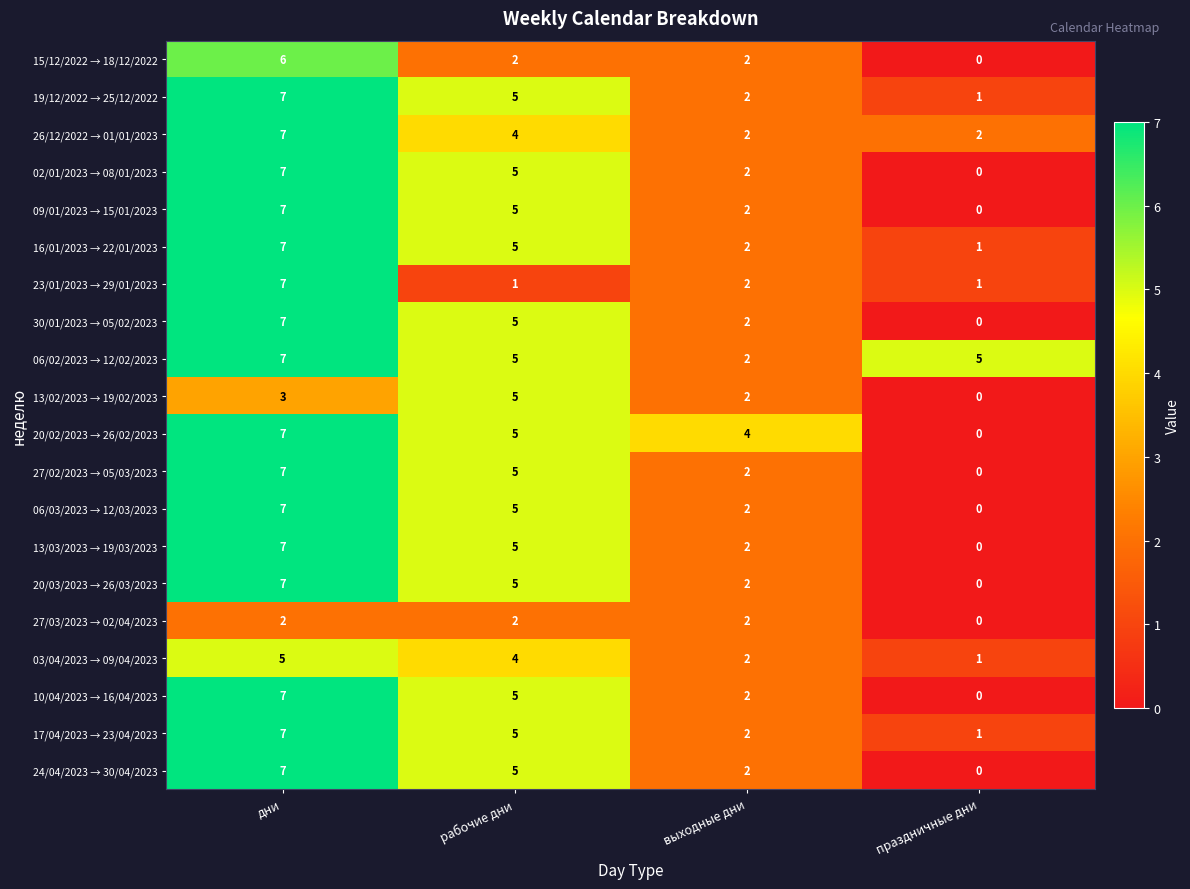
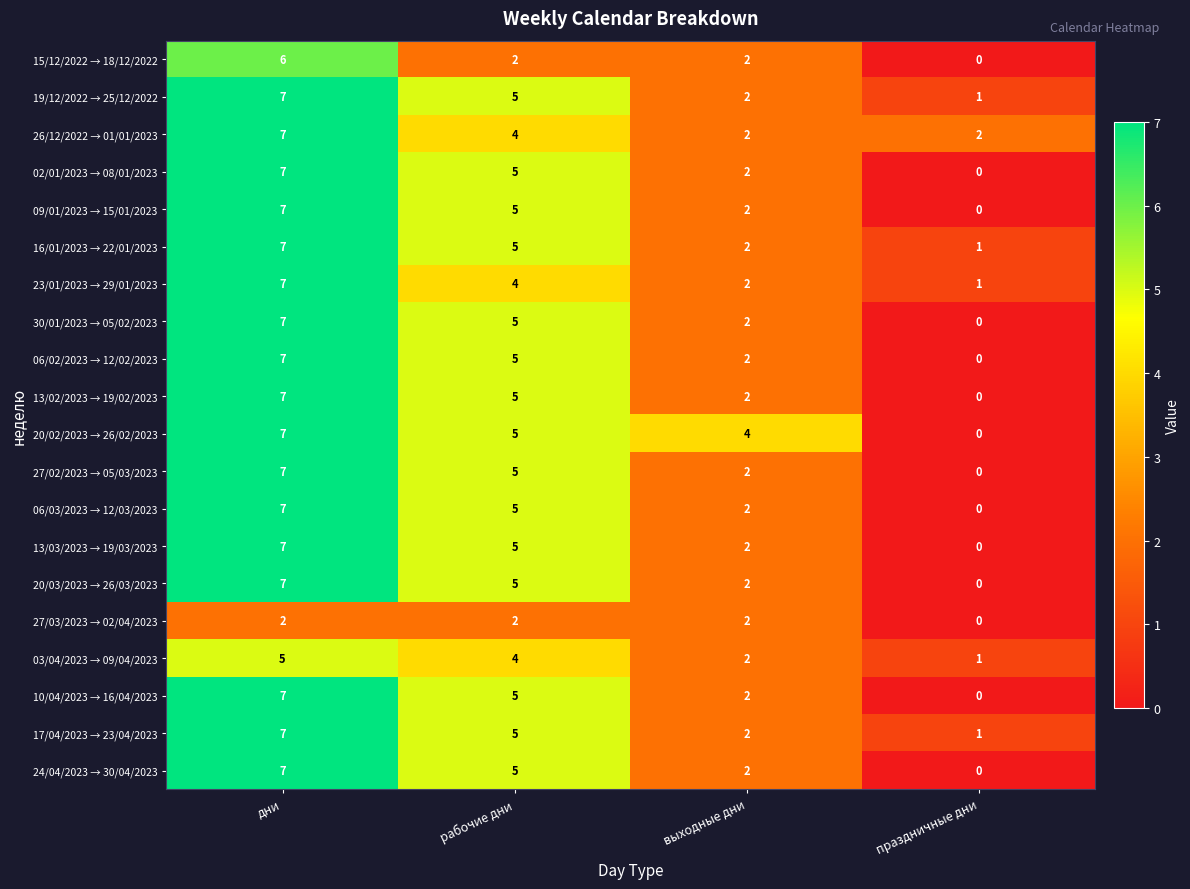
23/01/2023 → 29/01/2023, рабочие дни: 1 -> 4
06/02/2023 → 12/02/2023, праздничные дни: 5 -> 0
13/02/2023 → 19/02/2023, дни: 3 -> 7
